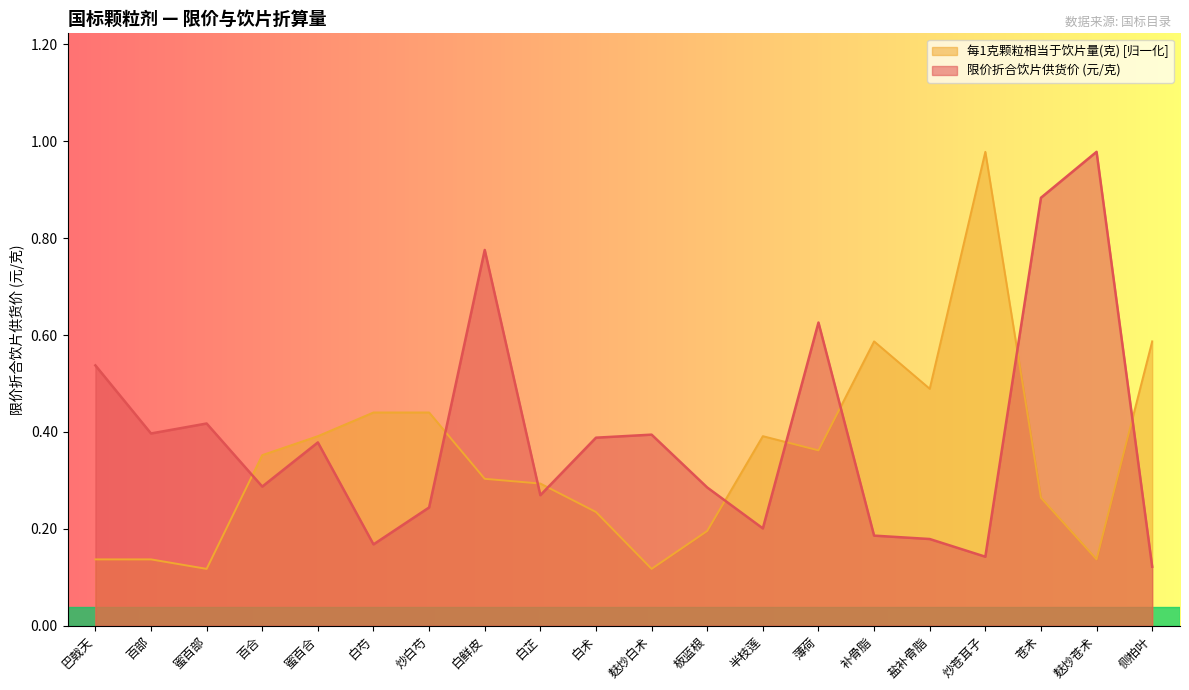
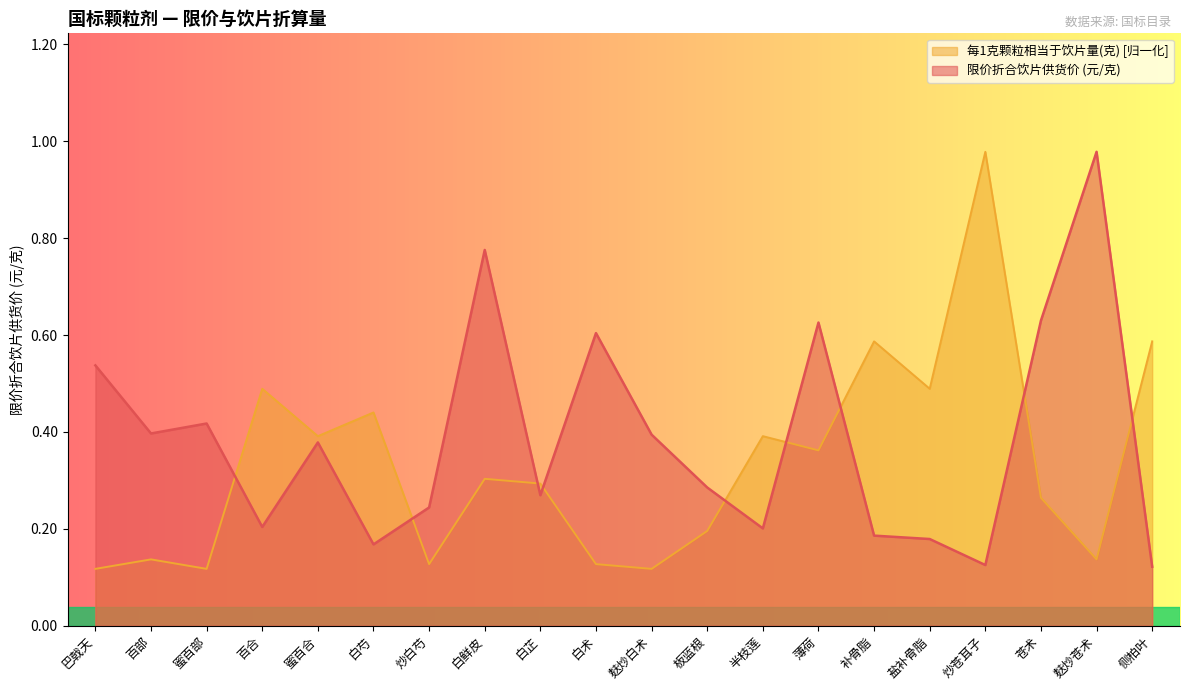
每1克颗粒相当于饮片量(克) [归一化], 巴戟天: 0.14 -> 0.12
每1克颗粒相当于饮片量(克) [归一化], 百合: 0.35 -> 0.49
限价折合饮片供货价 (元/克), 百合: 0.29 -> 0.20
每1克颗粒相当于饮片量(克) [归一化], 炒白芍: 0.44 -> 0.13
每1克颗粒相当于饮片量(克) [归一化], 白术: 0.23 -> 0.13
限价折合饮片供货价 (元/克), 白术: 0.39 -> 0.60
限价折合饮片供货价 (元/克), 炒苍耳子: 0.14 -> 0.13
限价折合饮片供货价 (元/克), 苍术: 0.88 -> 0.63
